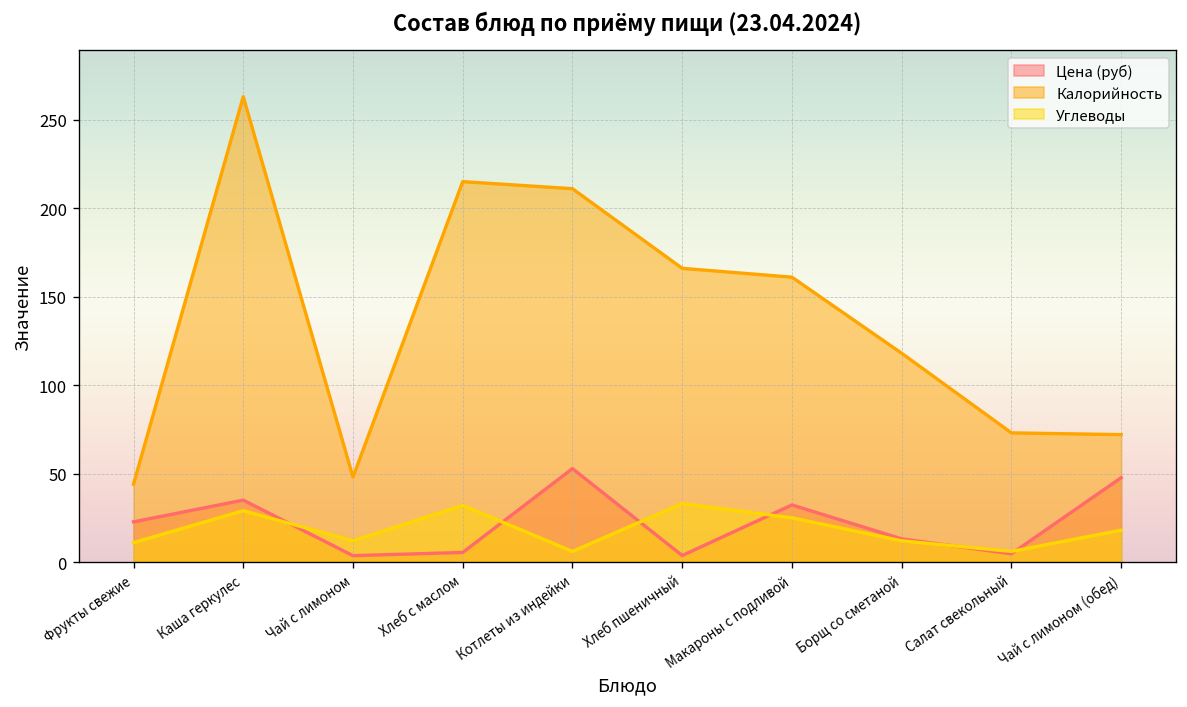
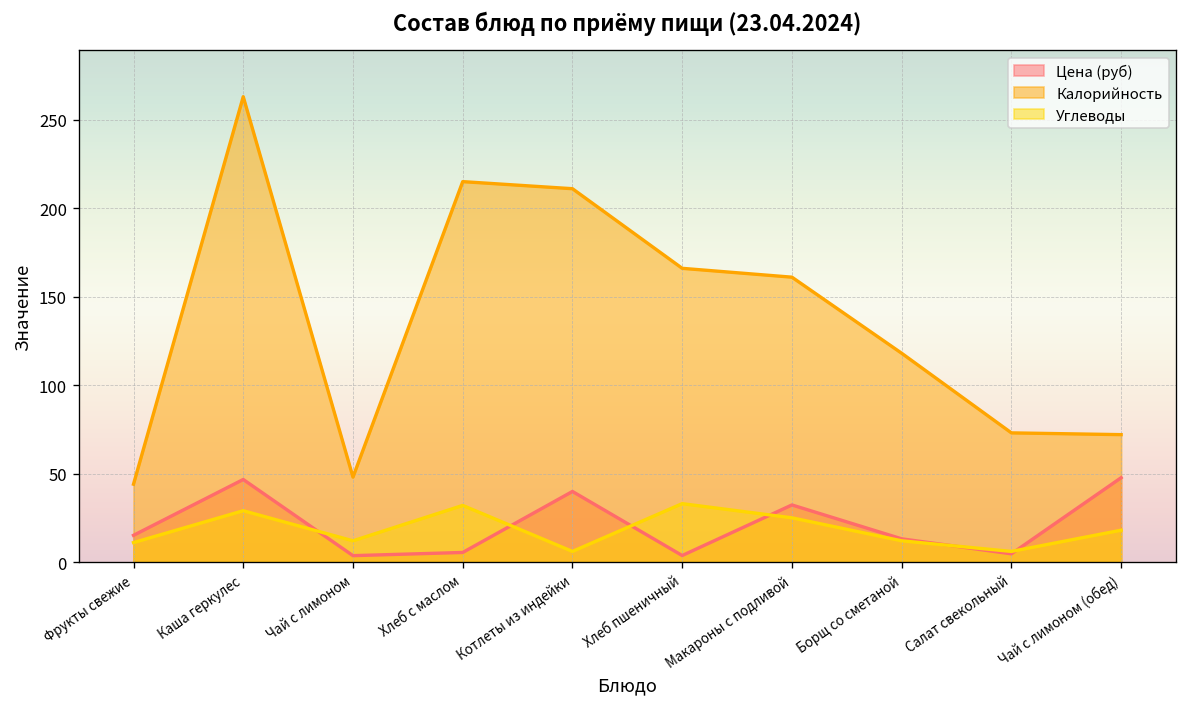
Цена (руб), Фрукты свежие: 23 -> 15
Цена (руб), Каша геркулес: 35 -> 47
Цена (руб), Котлеты из индейки: 53 -> 40
